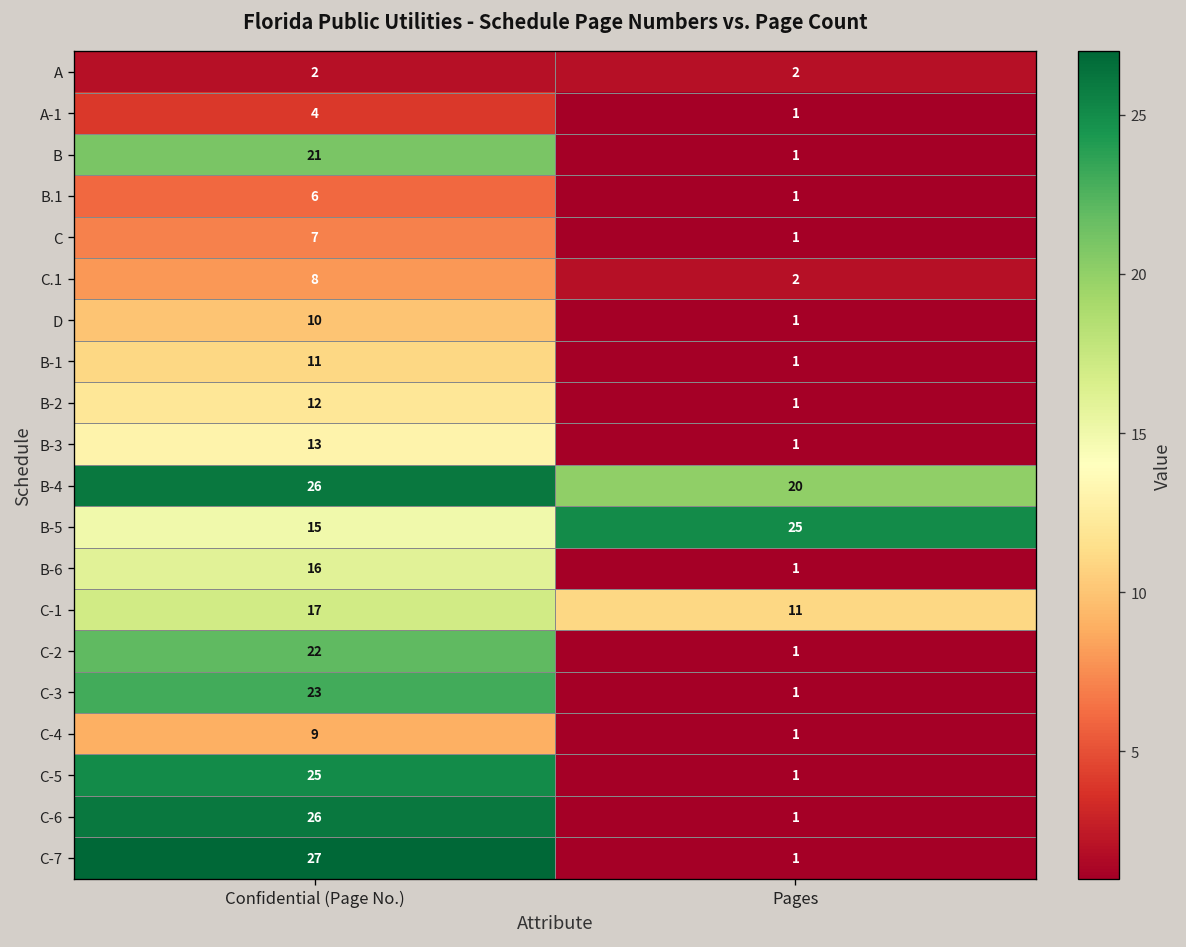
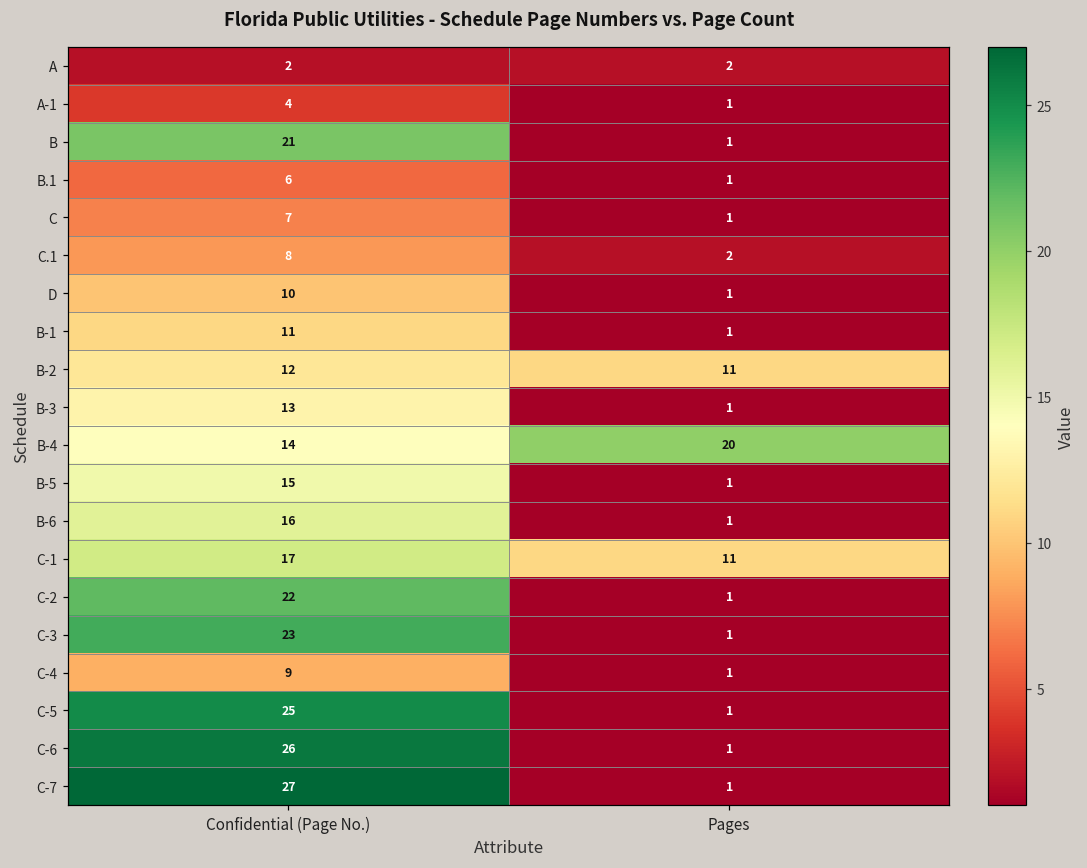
B-2, Pages: 1 -> 11
B-4, Confidential (Page No.): 26 -> 14
B-5, Pages: 25 -> 1
